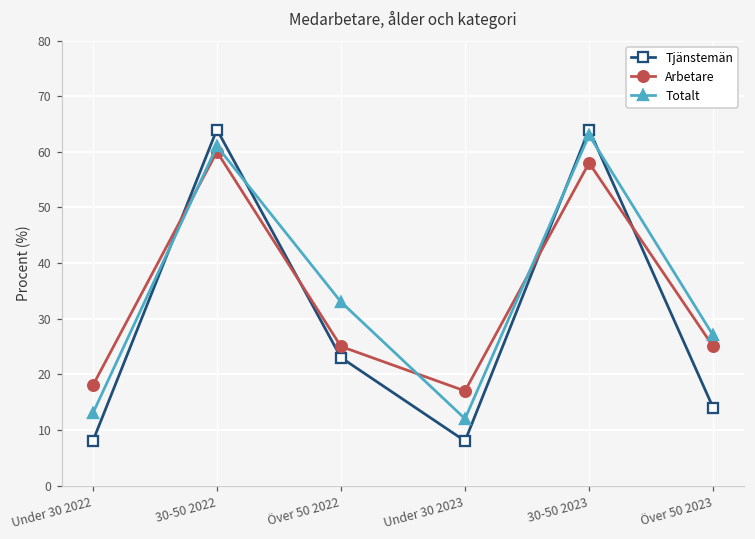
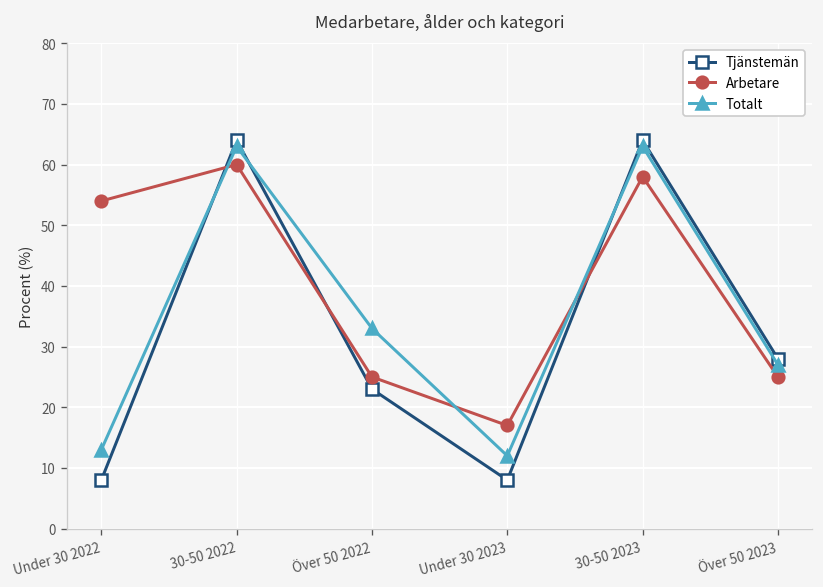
Arbetare, Under 30 2022: 18 -> 54
Totalt, 30-50 2022: 61 -> 63
Tjänstemän, Över 50 2023: 14 -> 28
